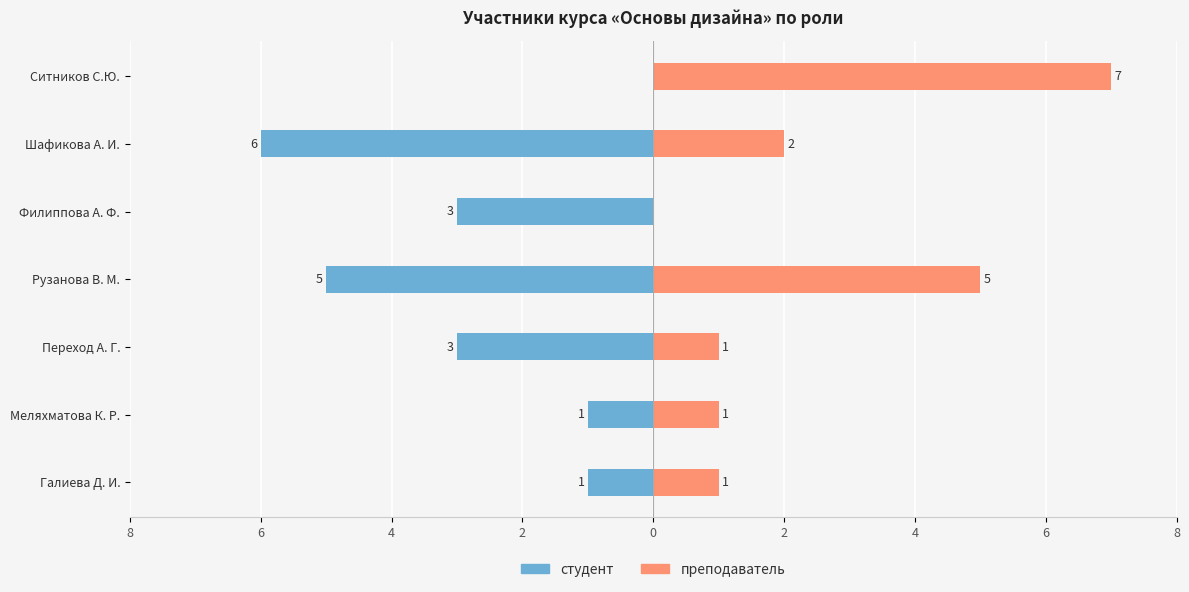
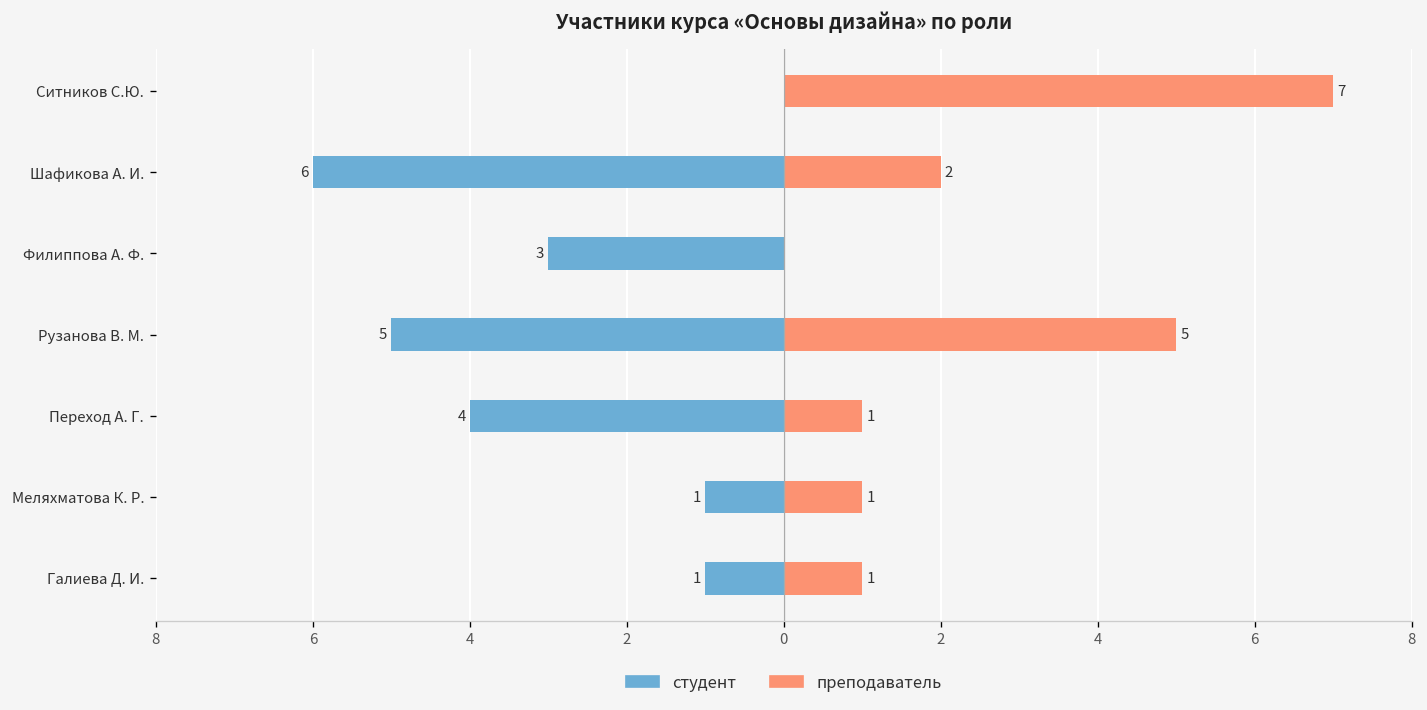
студент, Переход А. Г.: 3 -> 4
